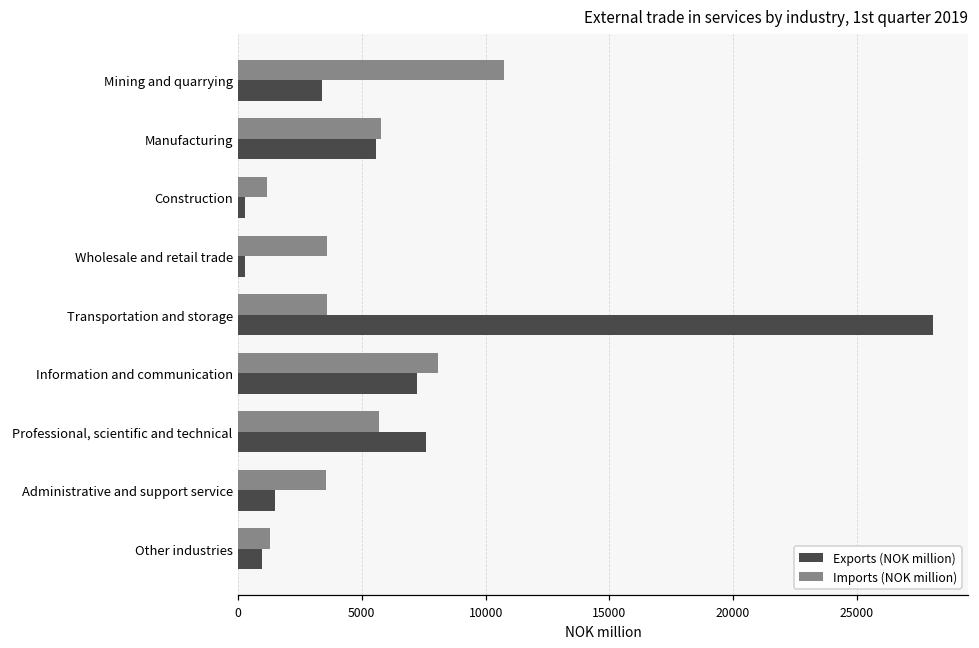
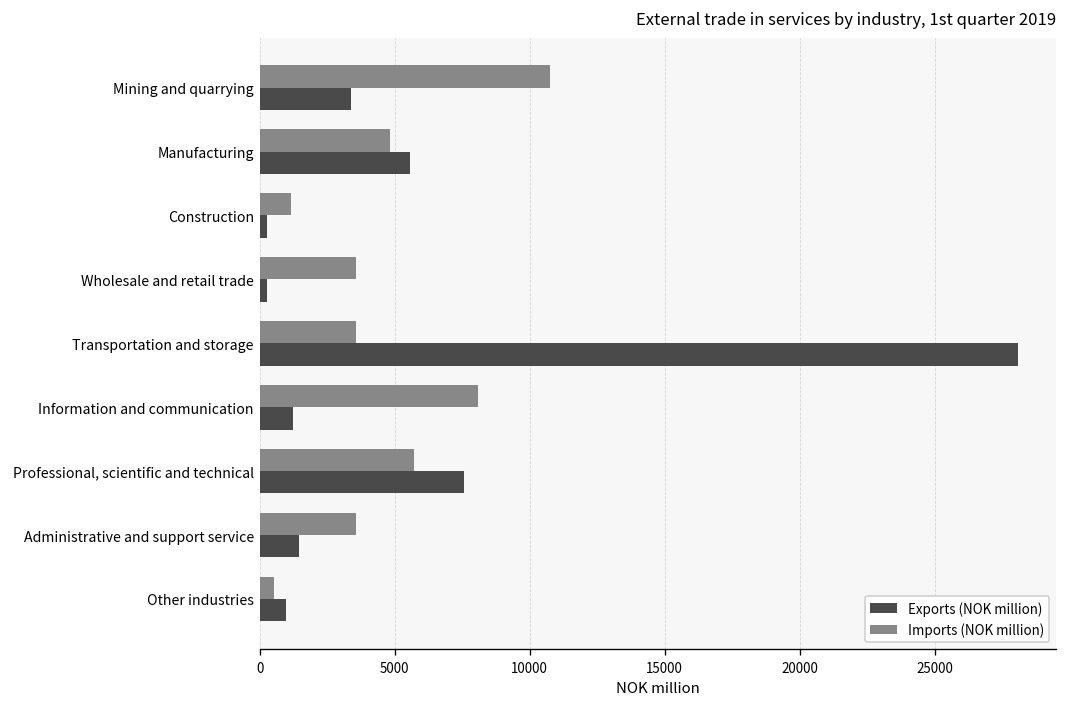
Imports (NOK million), Manufacturing: 5800 -> 4800
Exports (NOK million), Information and communication: 7200 -> 1200
Imports (NOK million), Other industries: 1300 -> 500
